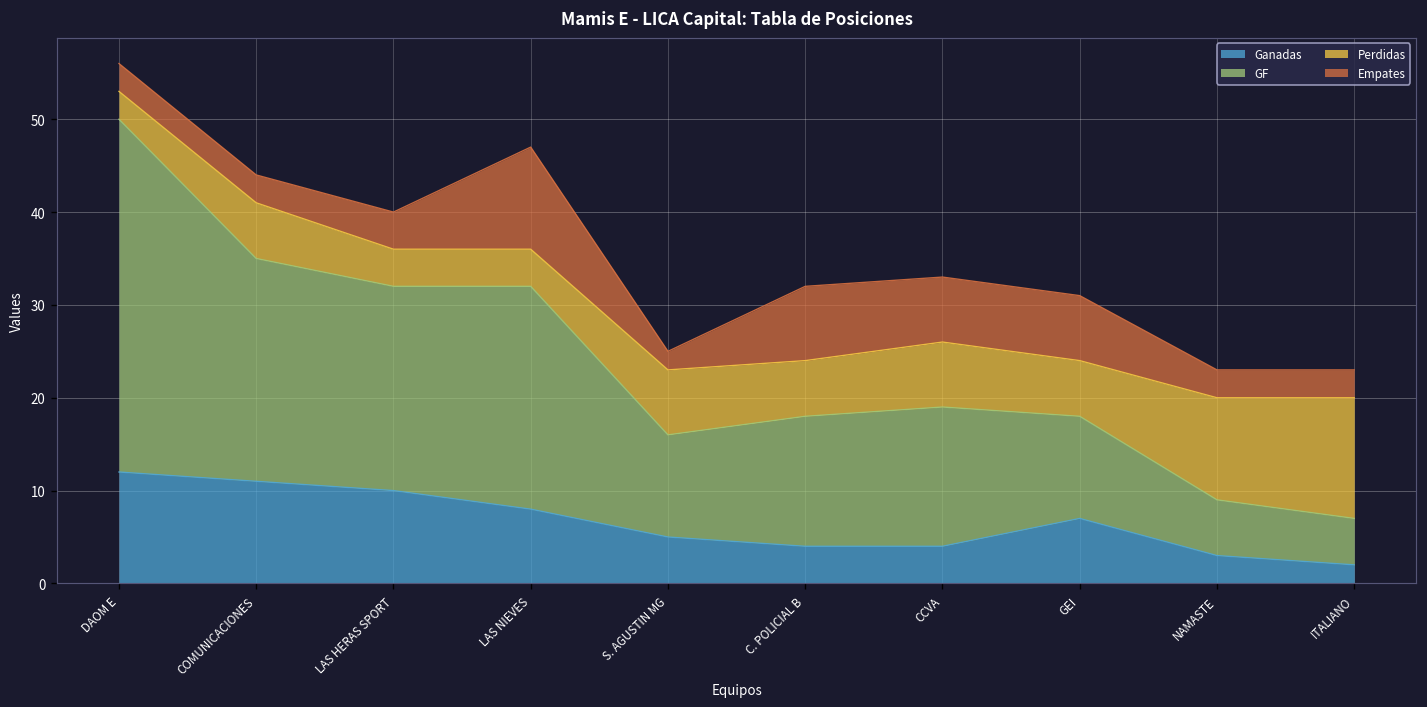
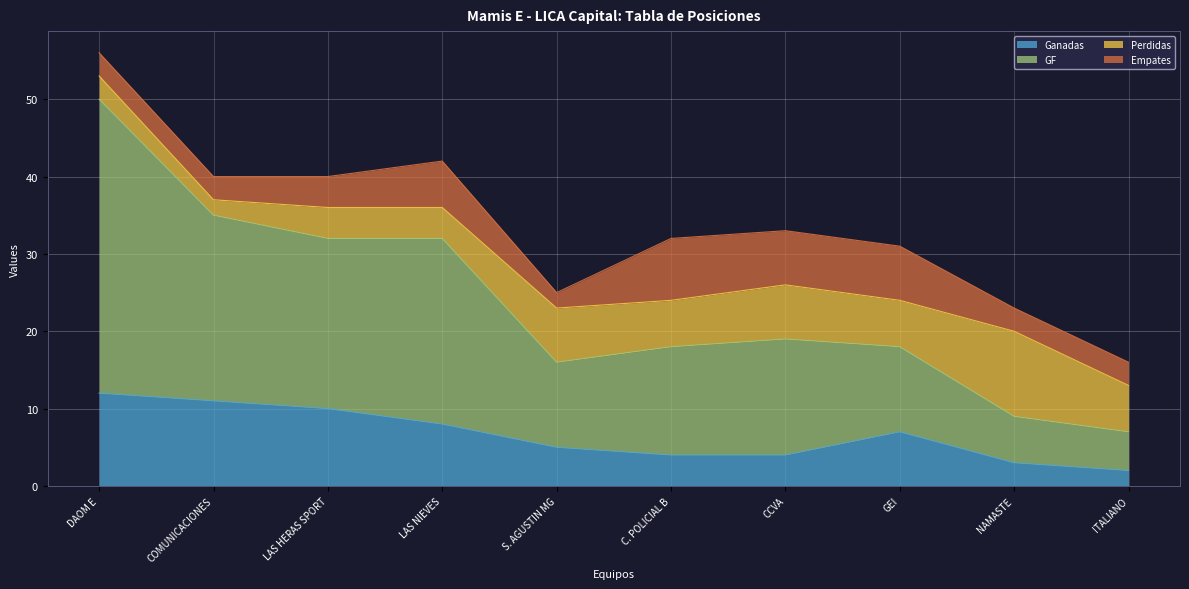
Perdidas, COMUNICACIONES: 6 -> 2
Empates, LAS NIEVES: 11 -> 6
Perdidas, ITALIANO: 13 -> 6
